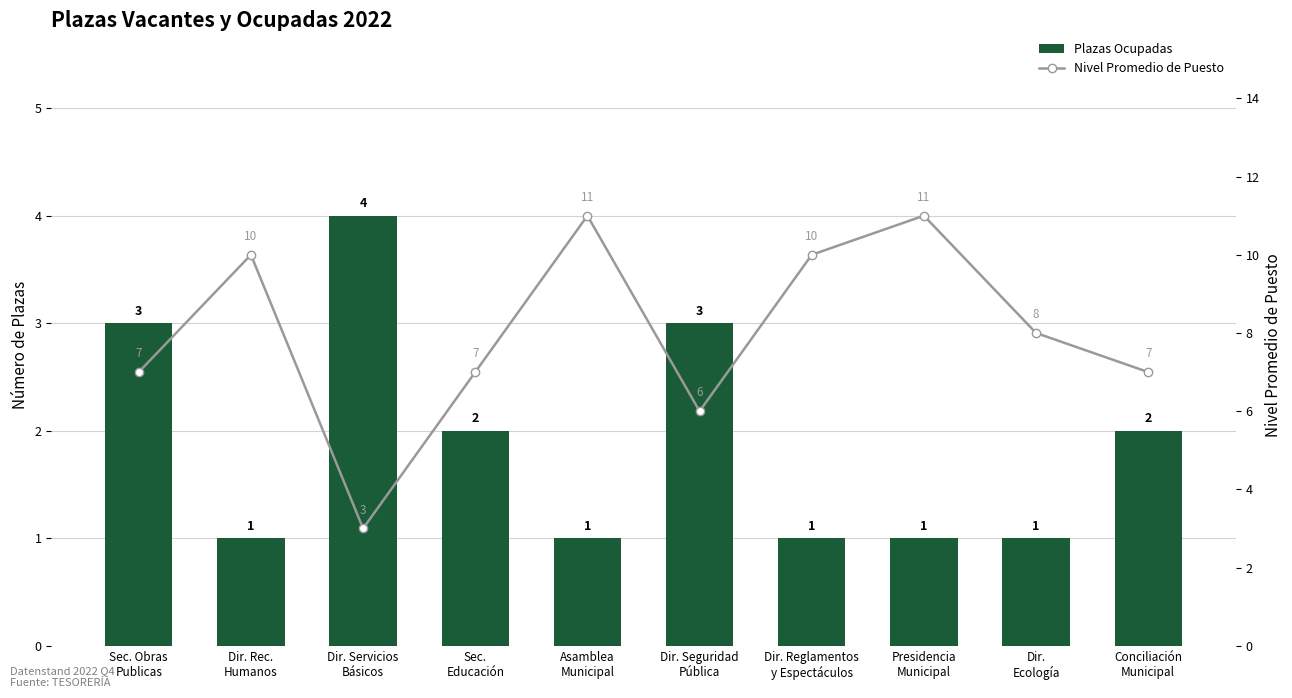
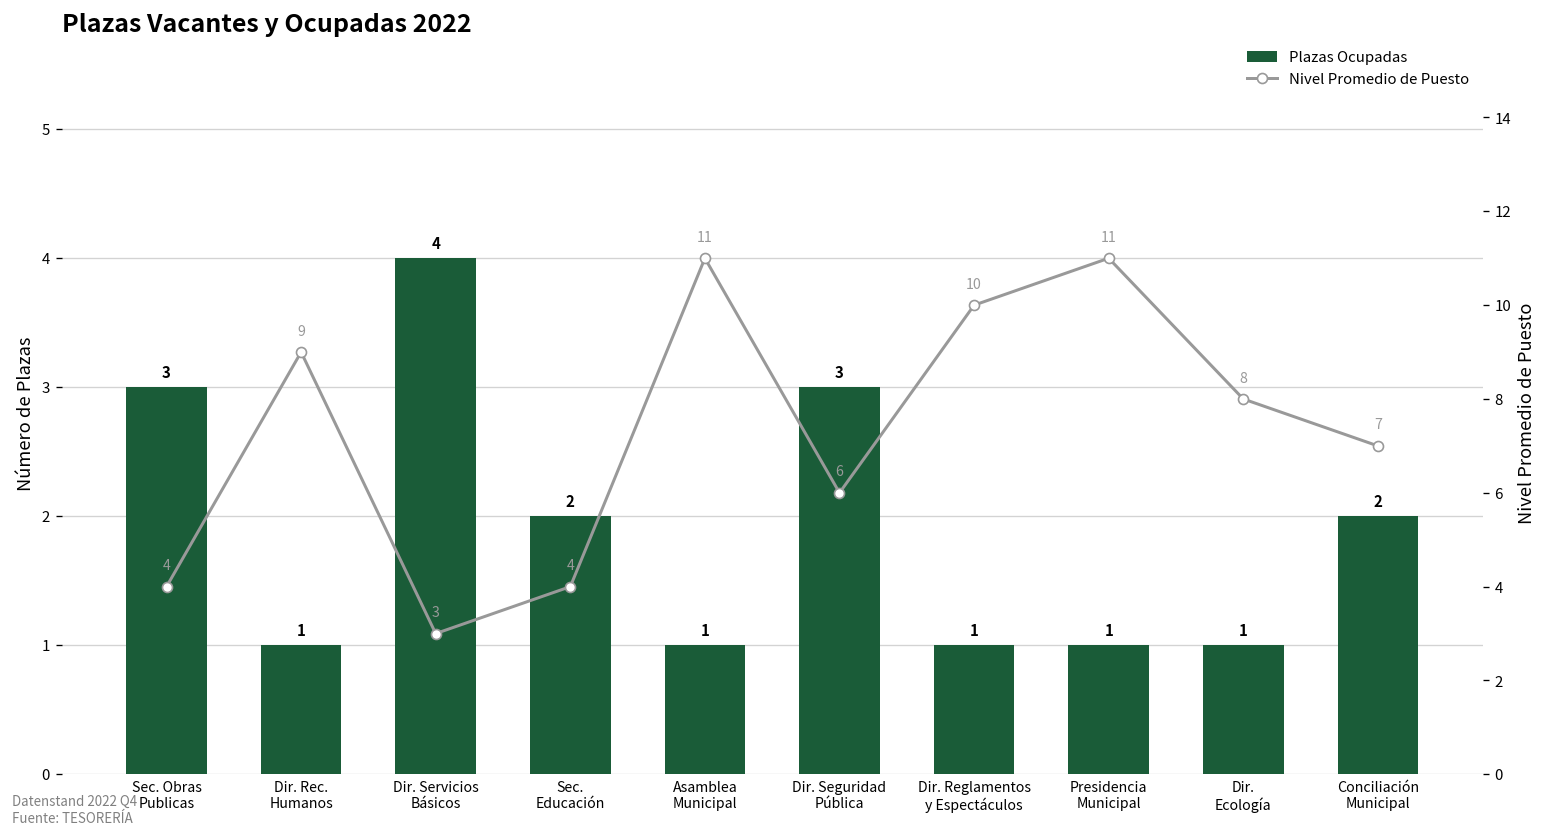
Nivel Promedio de Puesto, Sec. Obras Publicas: 7 -> 4
Nivel Promedio de Puesto, Dir. Rec. Humanos: 10 -> 9
Nivel Promedio de Puesto, Sec. Educación: 7 -> 4
